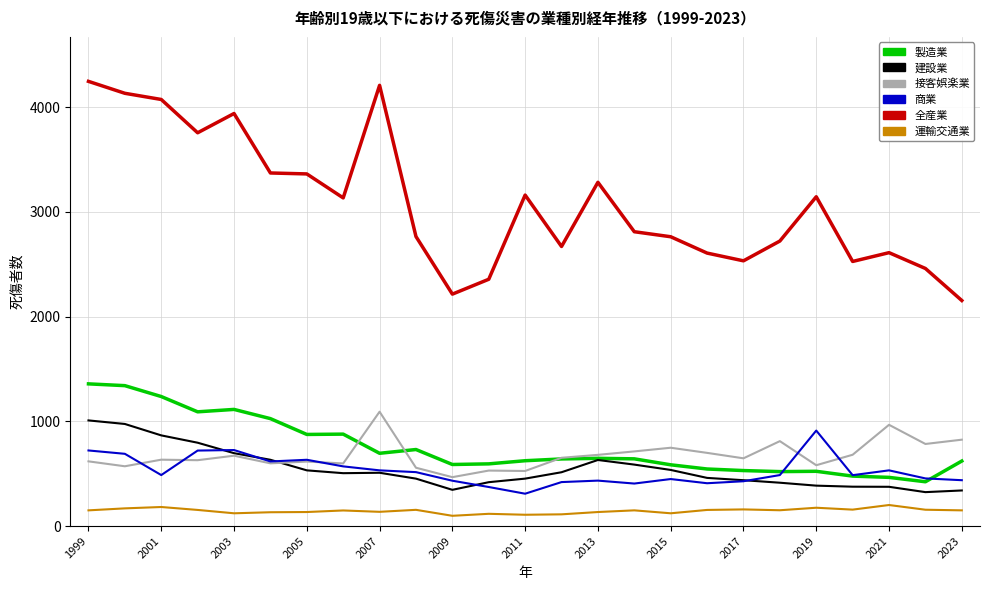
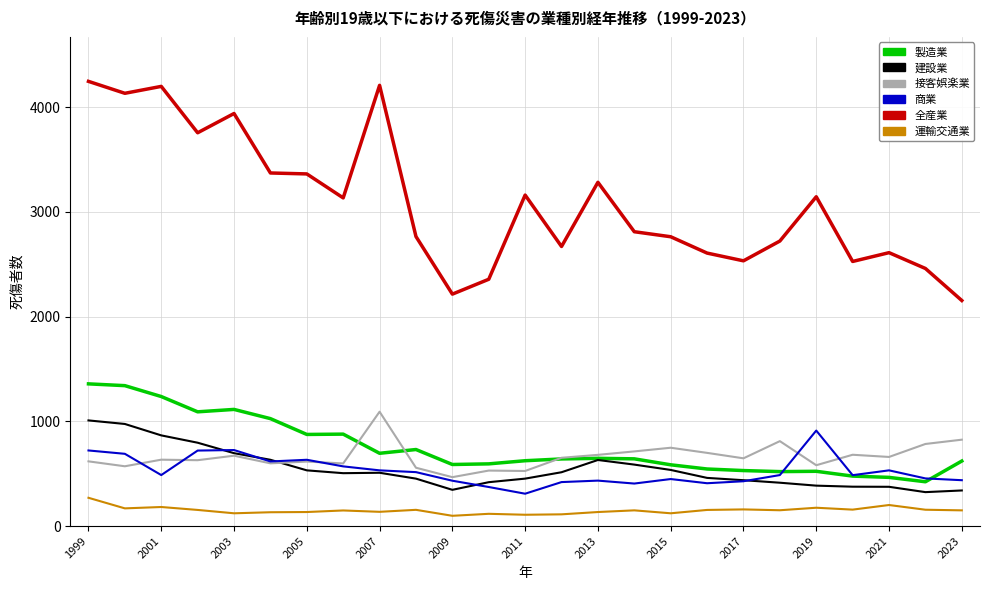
運輸交通業, 1999: 150 -> 270
全産業, 2001: 4070 -> 4200
接客娯楽業, 2021: 970 -> 660
